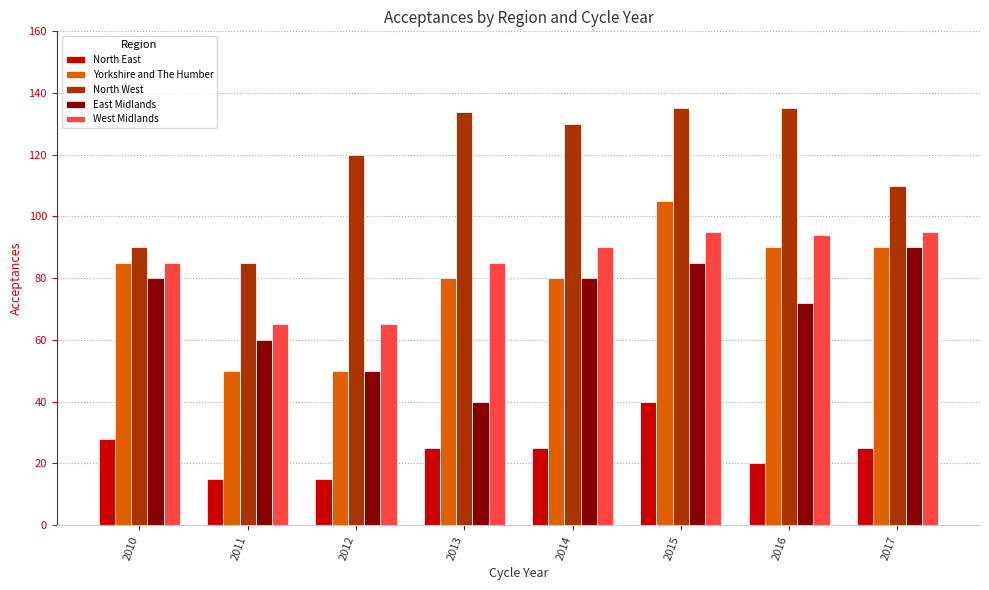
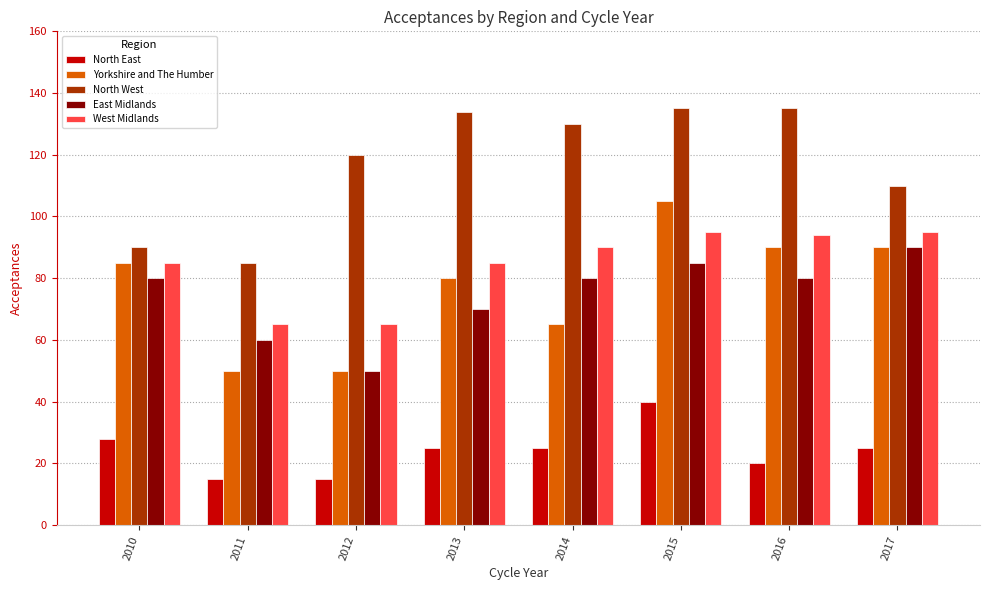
East Midlands, 2013: 40 -> 70
Yorkshire and The Humber, 2014: 80 -> 65
East Midlands, 2016: 72 -> 80
